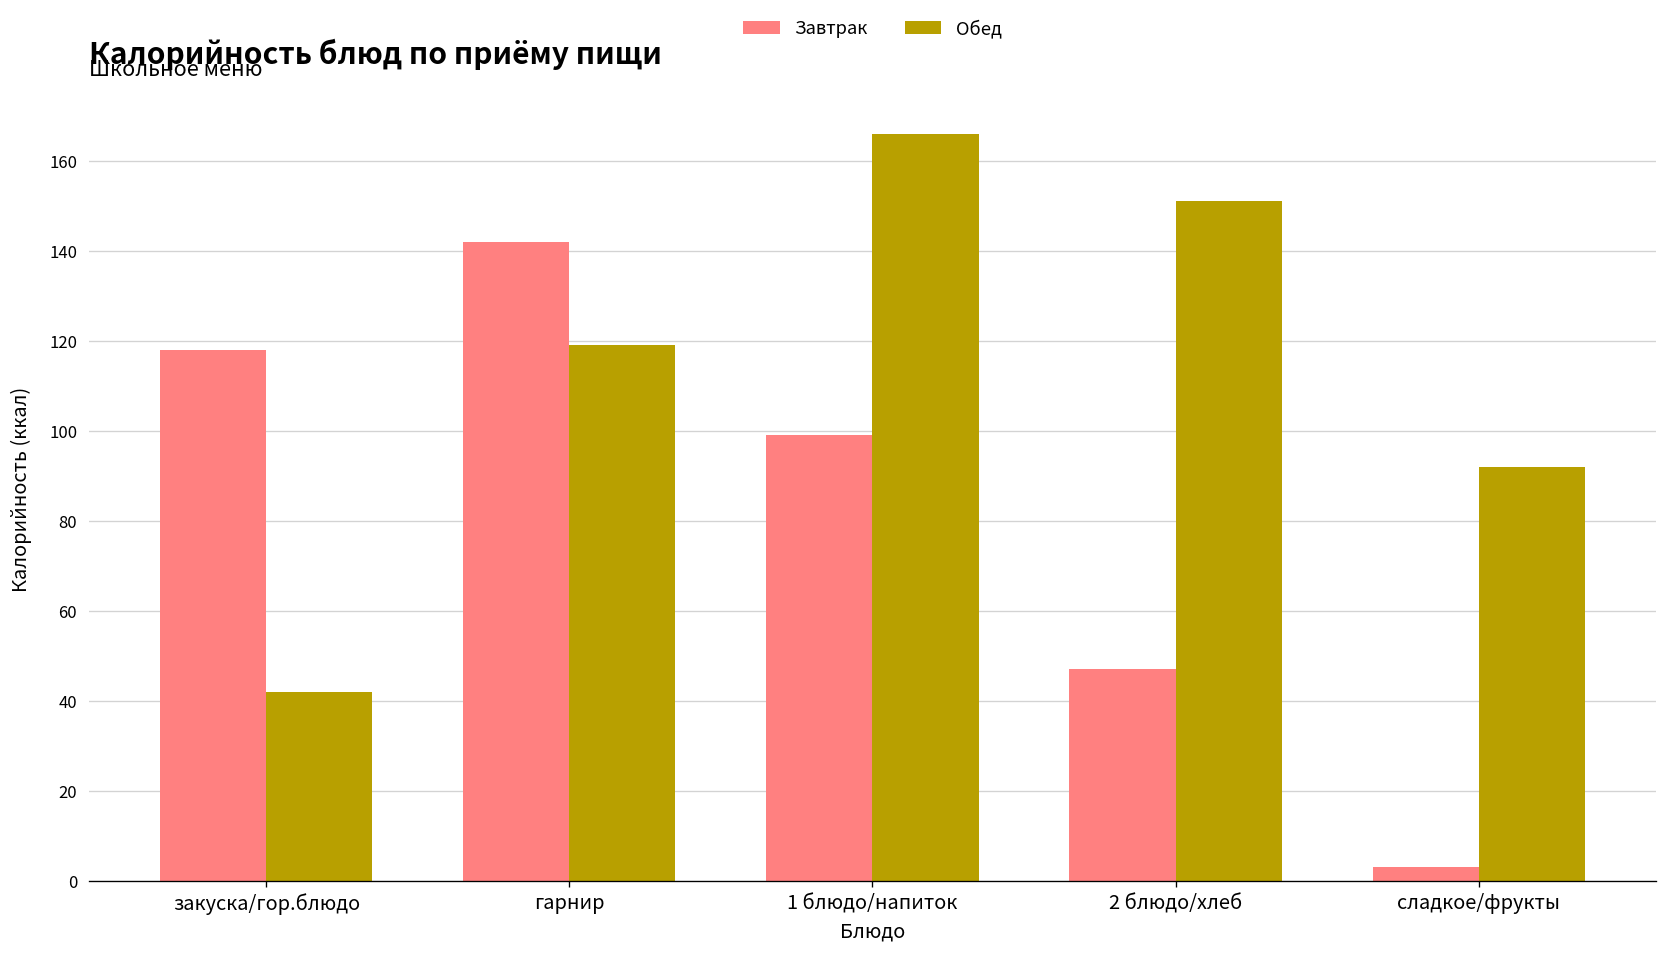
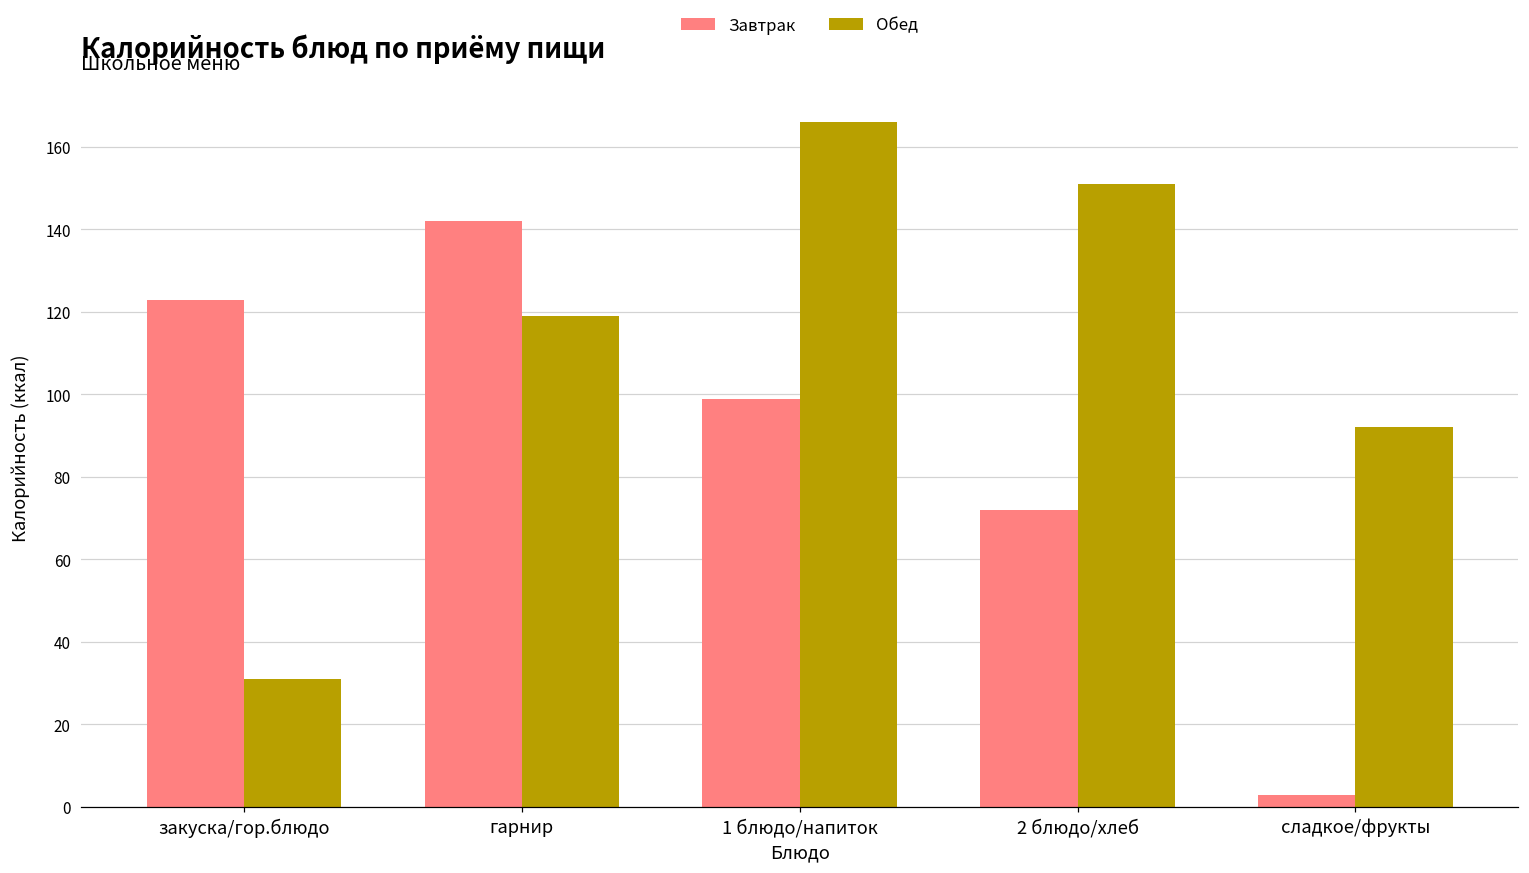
Завтрак, закуска/гор.блюдо: 118 -> 123
Обед, закуска/гор.блюдо: 42 -> 31
Завтрак, 2 блюдо/хлеб: 47 -> 72
